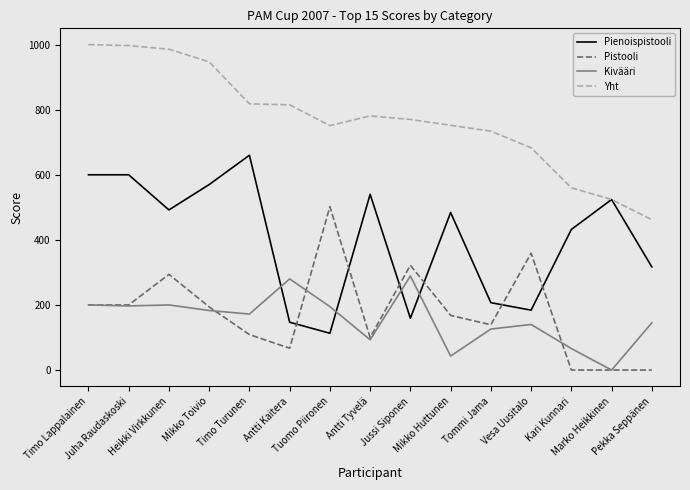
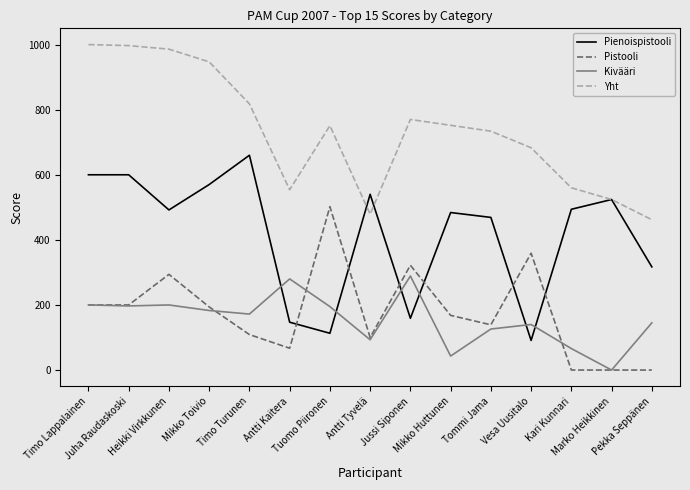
Yht, Antti Kaitera: 820 -> 550
Yht, Antti Tyvelä: 780 -> 480
Pienoispistooli, Tommi Jama: 210 -> 470
Pienoispistooli, Vesa Uusitalo: 180 -> 90
Pienoispistooli, Kari Kunnari: 430 -> 490
